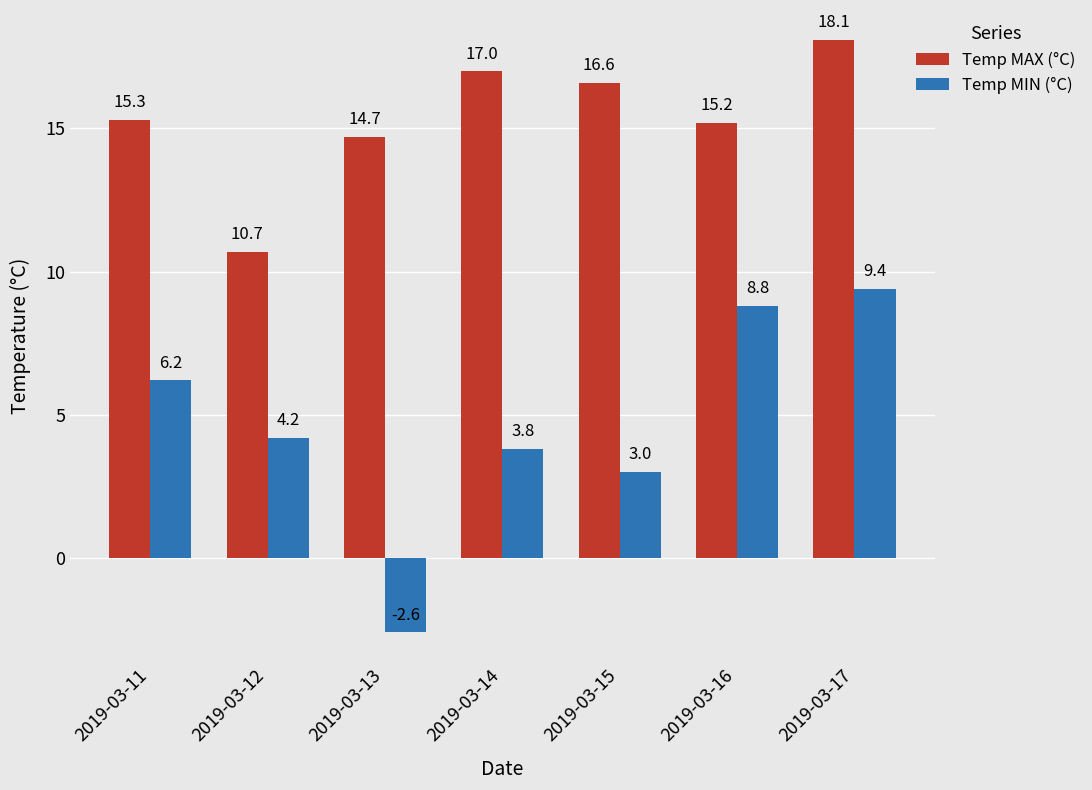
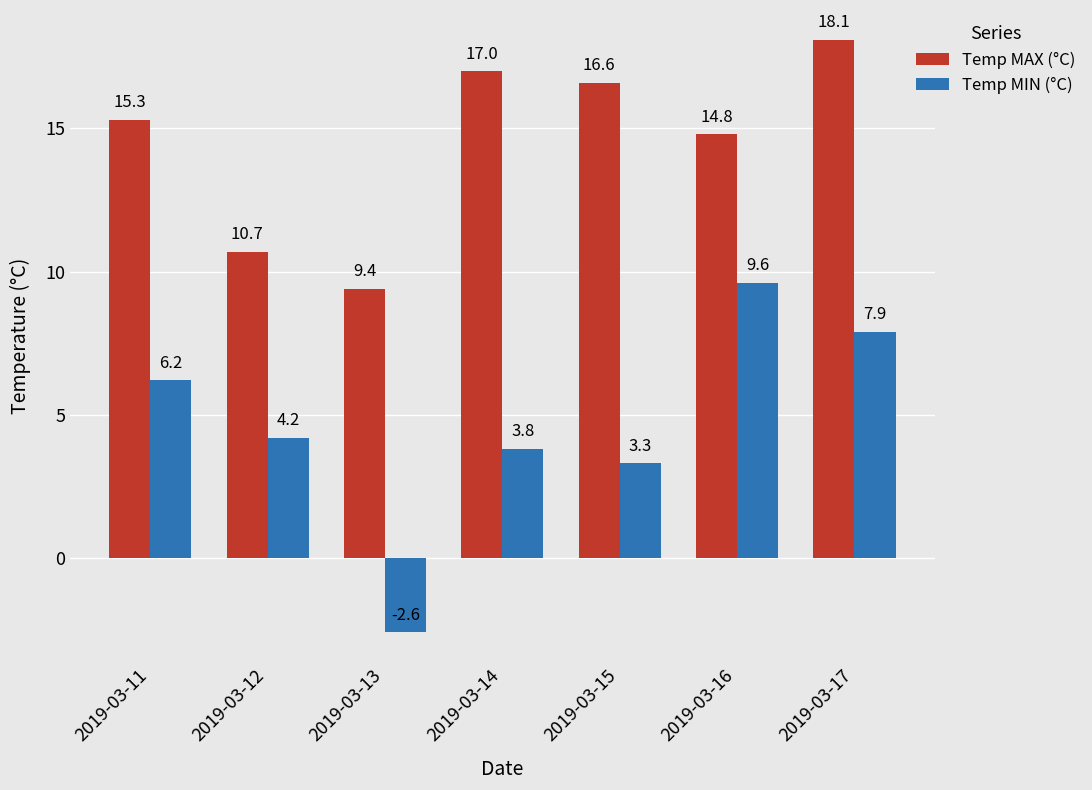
Temp MAX (°C), 2019-03-13: 14.7 -> 9.4
Temp MIN (°C), 2019-03-15: 3.0 -> 3.3
Temp MAX (°C), 2019-03-16: 15.2 -> 14.8
Temp MIN (°C), 2019-03-16: 8.8 -> 9.6
Temp MIN (°C), 2019-03-17: 9.4 -> 7.9
